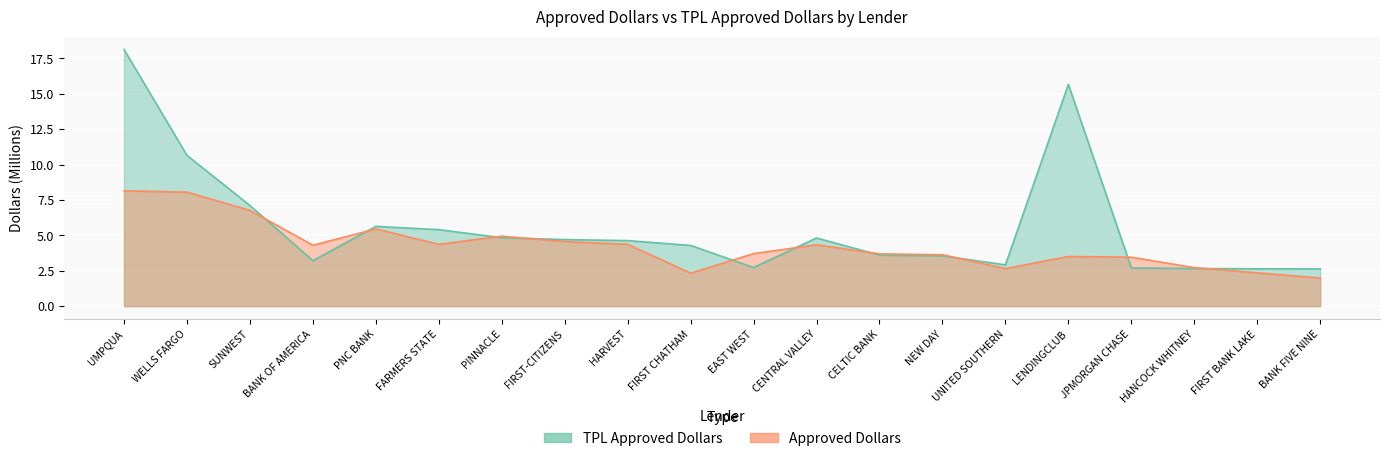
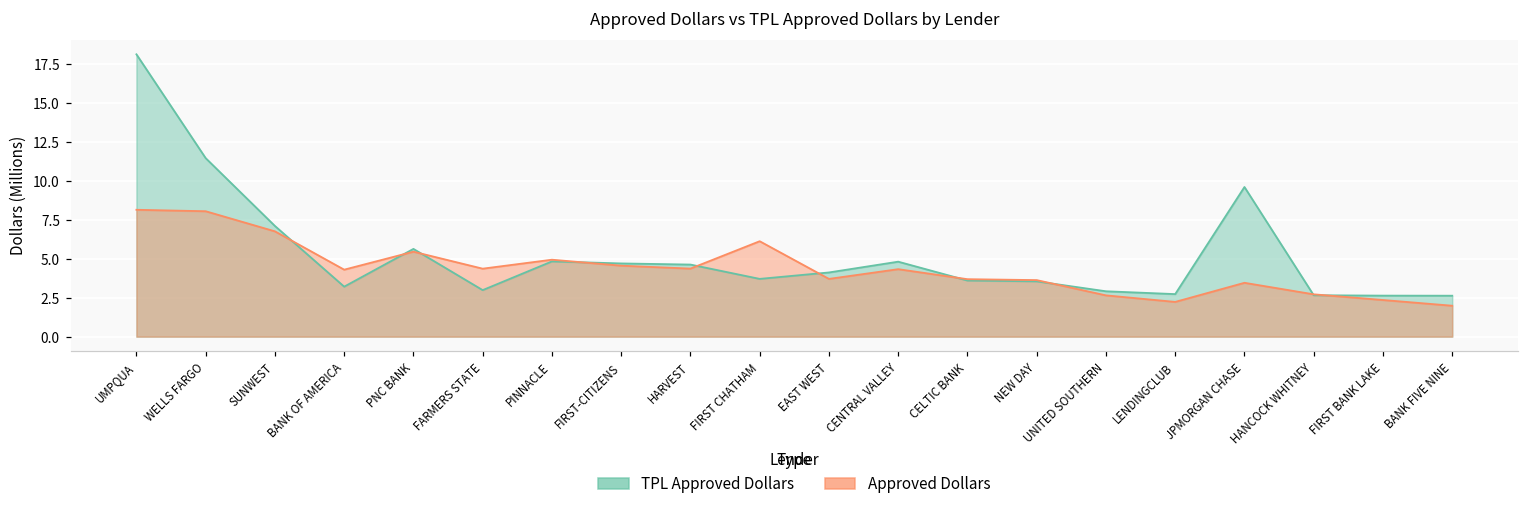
TPL Approved Dollars, WELLS FARGO: 10.6 -> 11.5
TPL Approved Dollars, FARMERS STATE: 5.4 -> 3.0
TPL Approved Dollars, FIRST CHATHAM: 4.3 -> 3.7
Approved Dollars, FIRST CHATHAM: 2.3 -> 6.1
TPL Approved Dollars, EAST WEST: 2.7 -> 4.1
TPL Approved Dollars, LENDINGCLUB: 15.7 -> 2.7
Approved Dollars, LENDINGCLUB: 3.5 -> 2.2
TPL Approved Dollars, JPMORGAN CHASE: 2.7 -> 9.6
